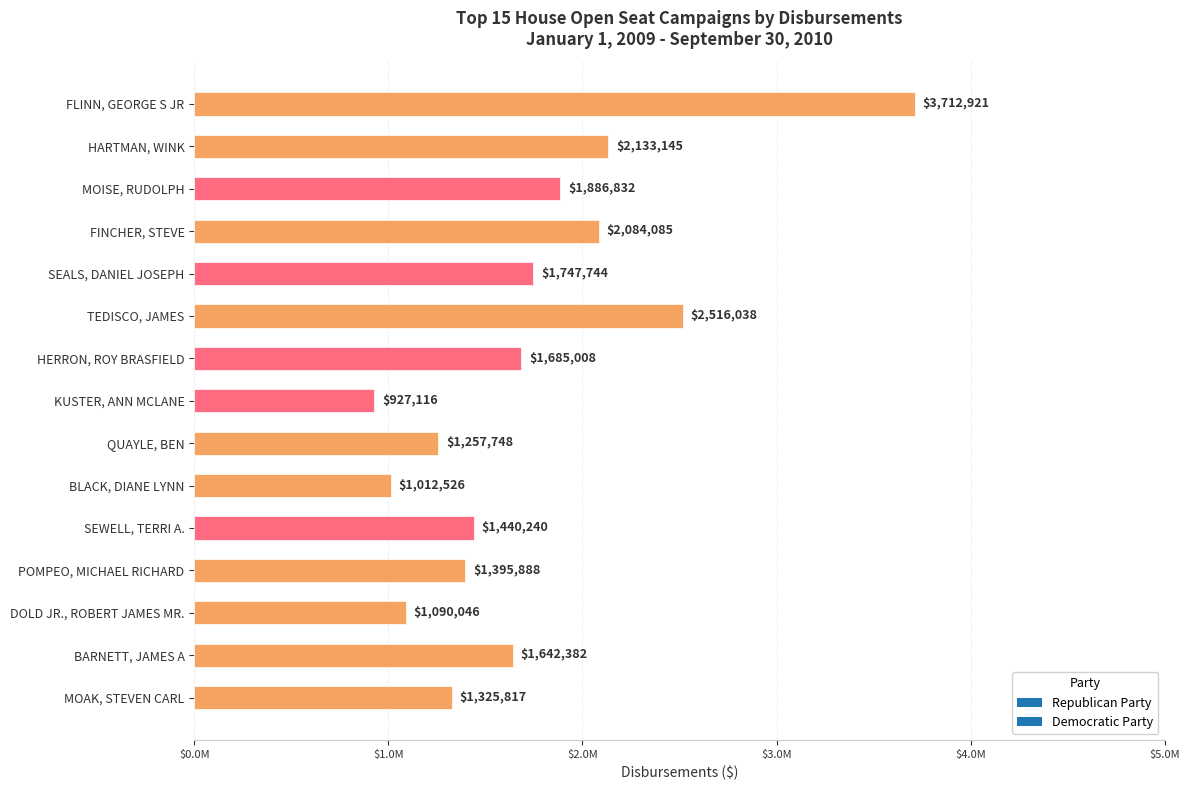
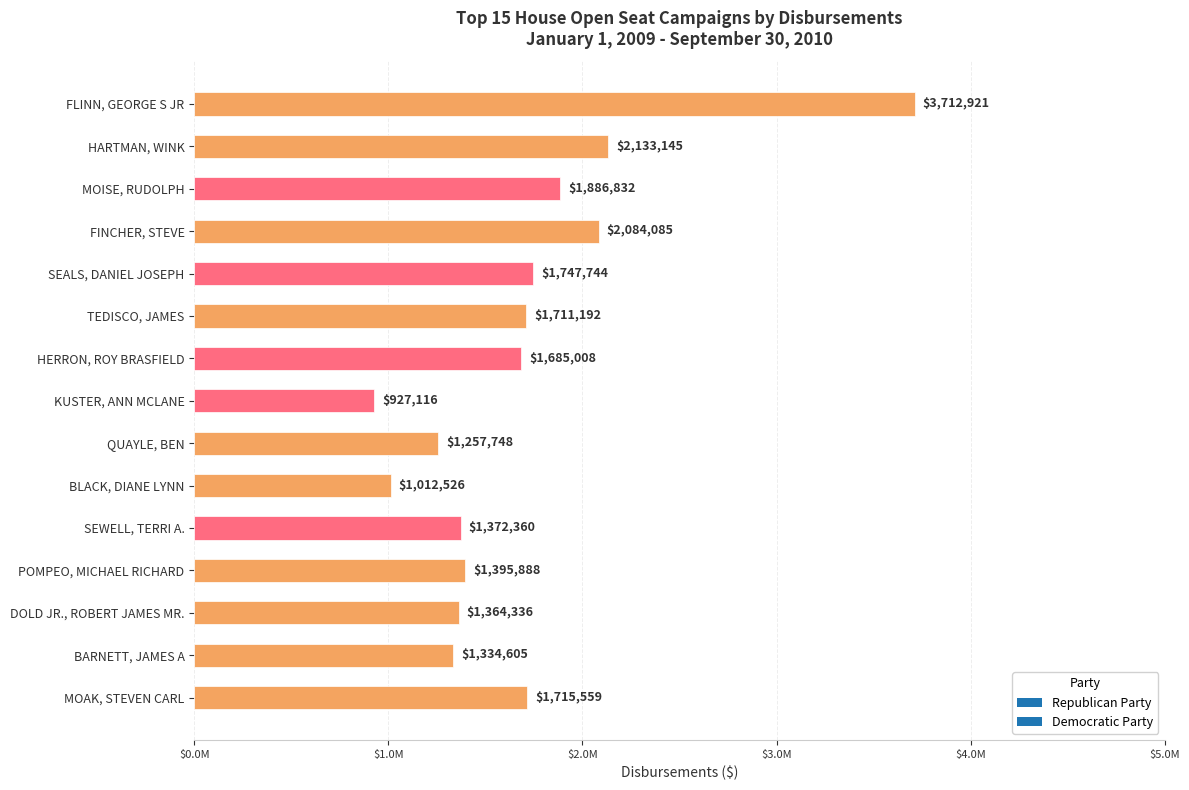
TEDISCO, JAMES: $2,516,038 -> $1,711,192
SEWELL, TERRI A.: $1,440,240 -> $1,372,360
DOLD JR., ROBERT JAMES MR.: $1,090,046 -> $1,364,336
BARNETT, JAMES A: $1,642,382 -> $1,334,605
MOAK, STEVEN CARL: $1,325,817 -> $1,715,559
